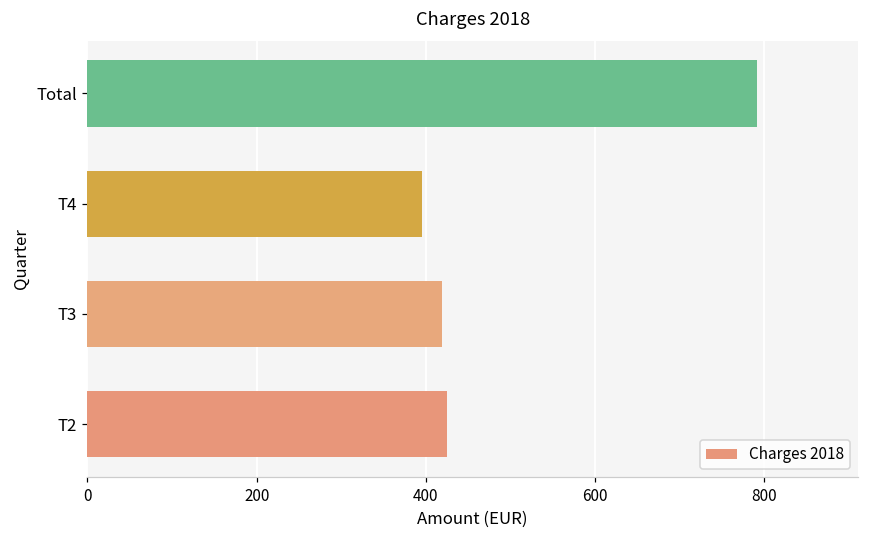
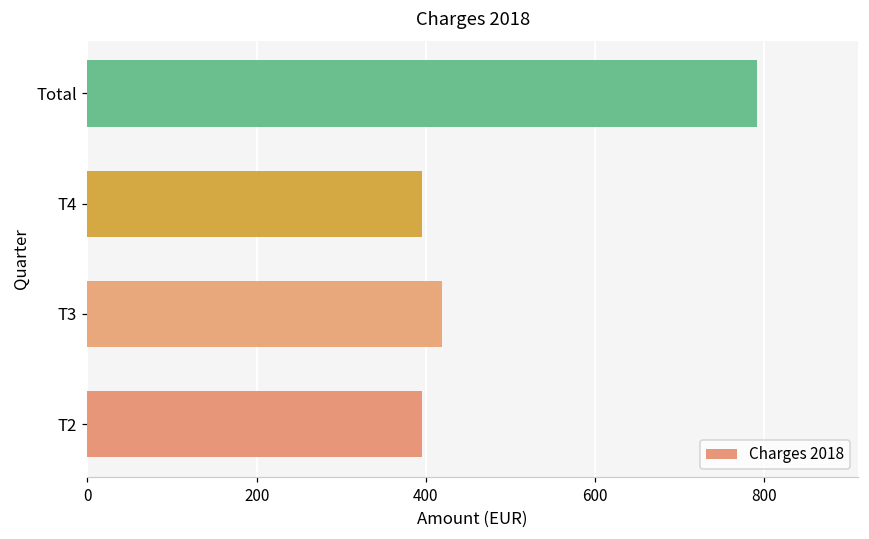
T2: 430 -> 400
